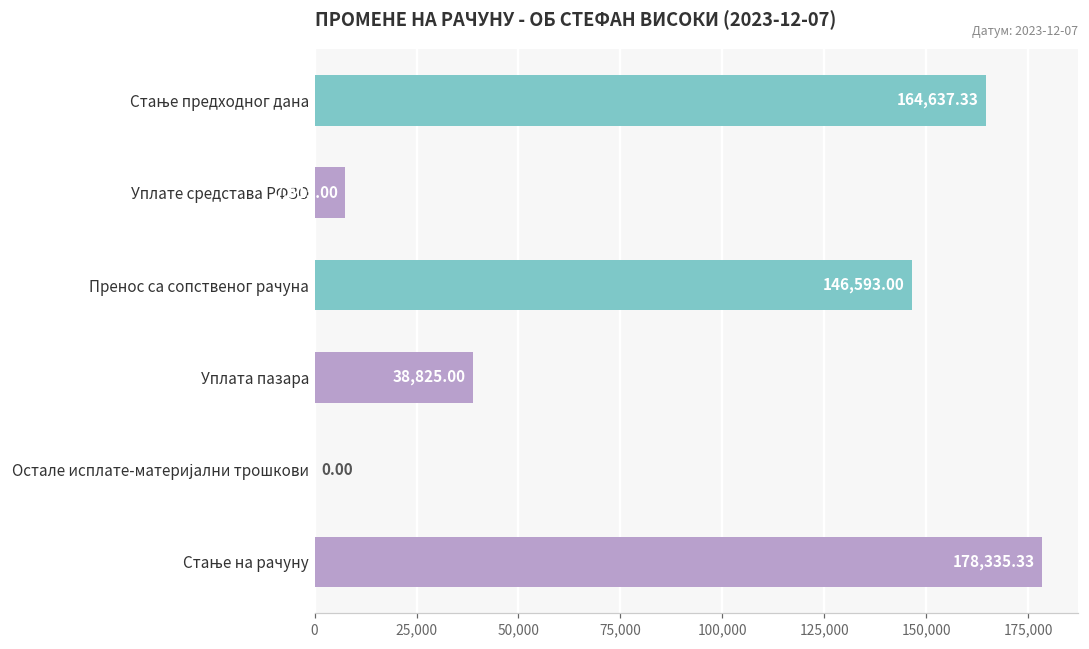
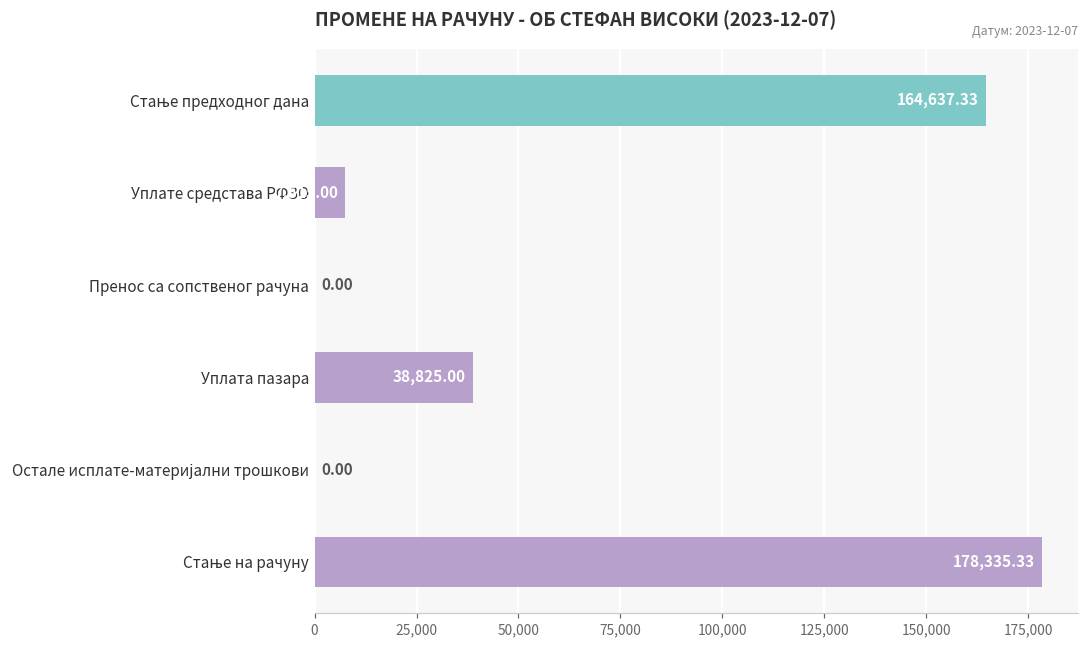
Пренос са сопственог рачуна: 146,593.00 -> 0.00
